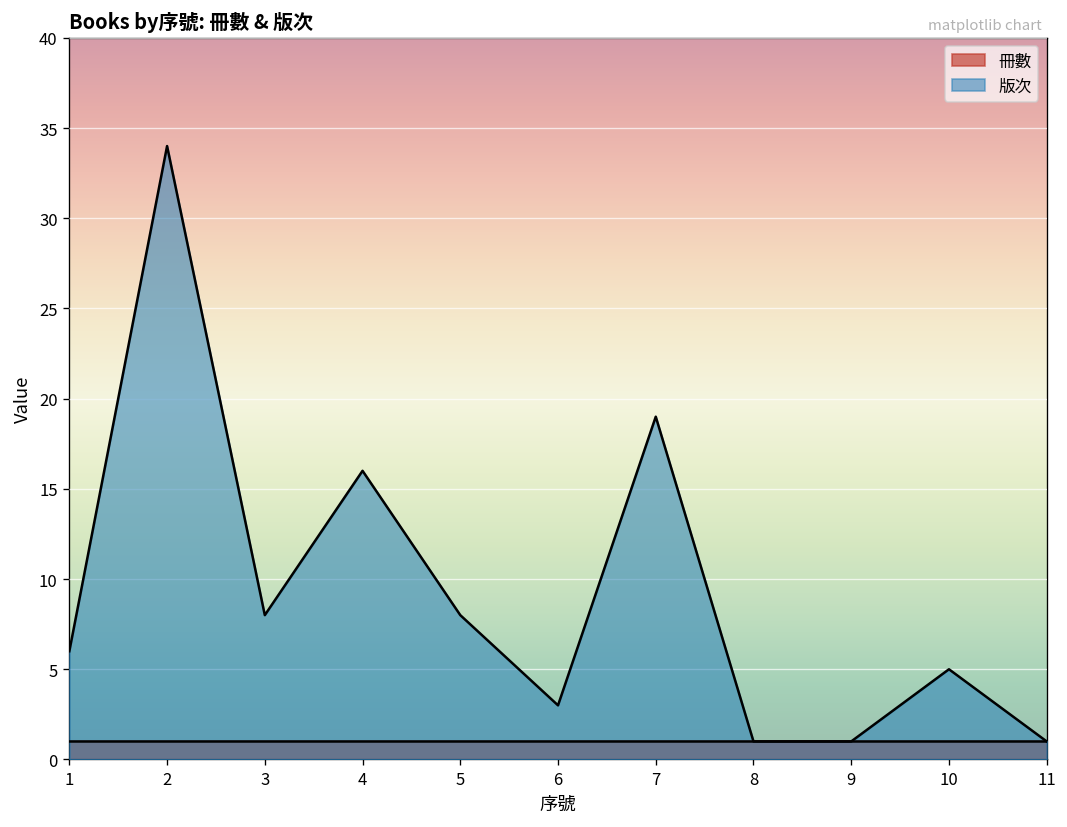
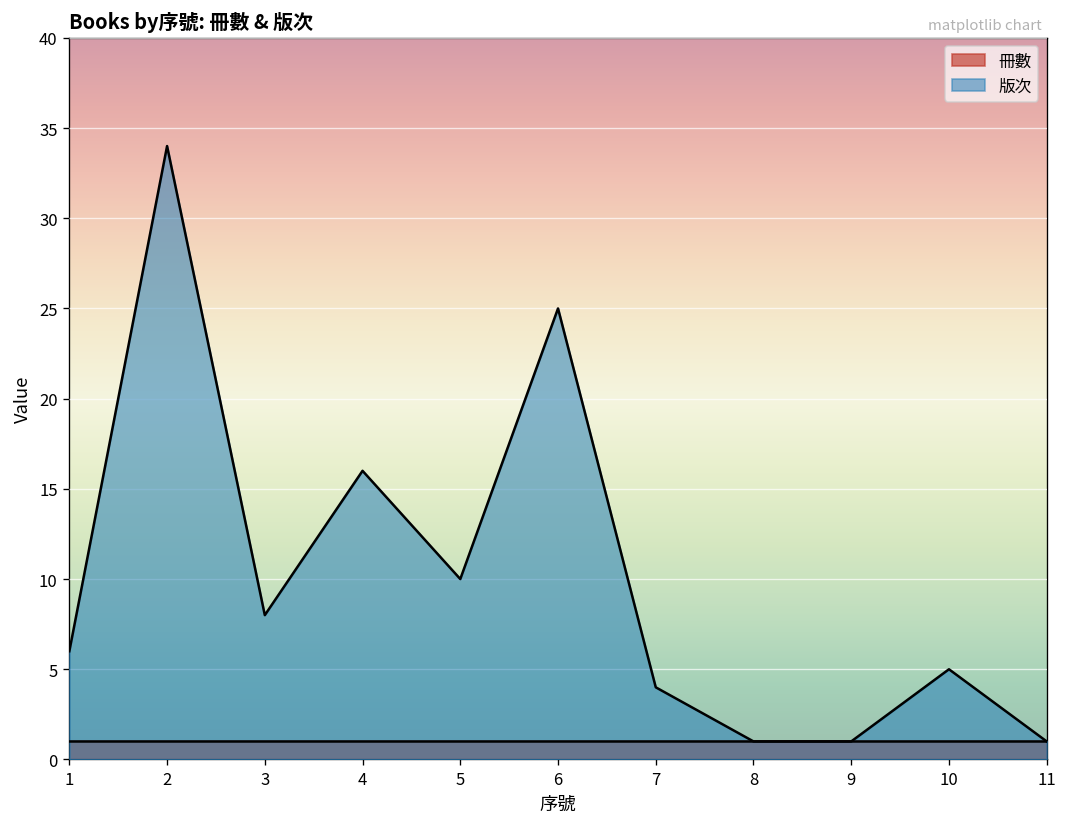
版次, 5: 8 -> 10
版次, 6: 3 -> 25
版次, 7: 19 -> 4
